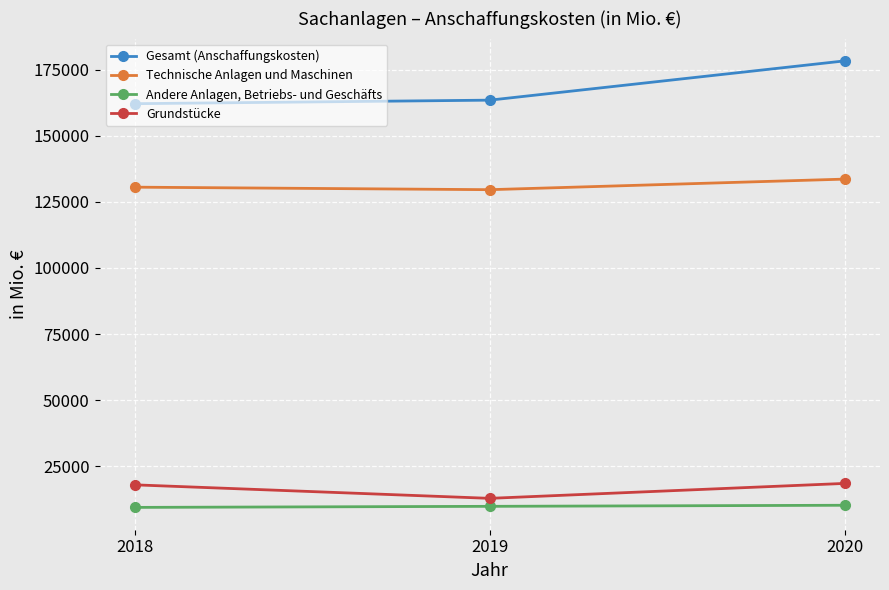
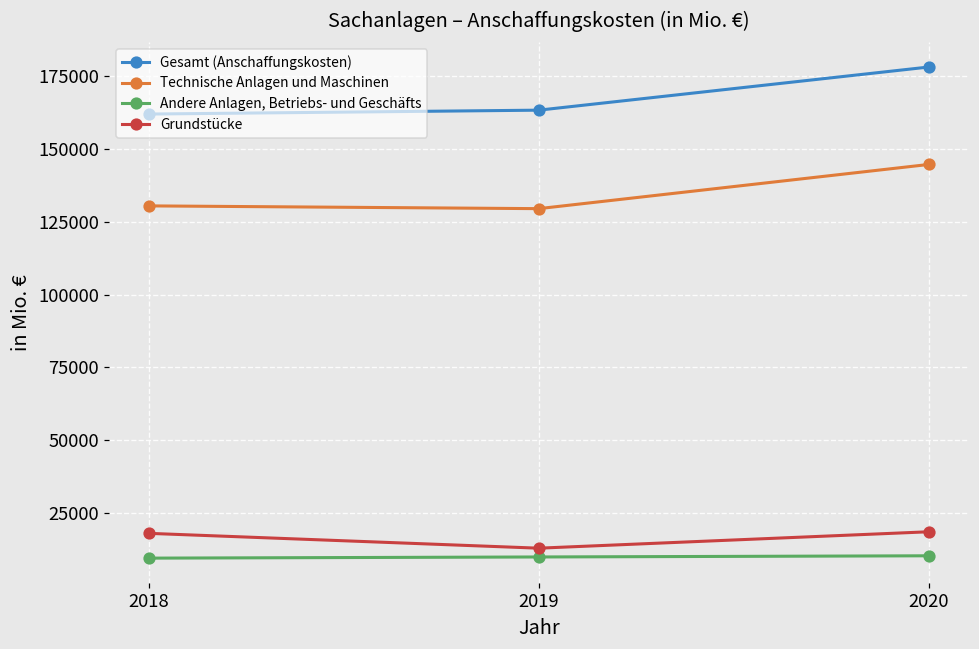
Technische Anlagen und Maschinen, 2020: 134000 -> 145000
